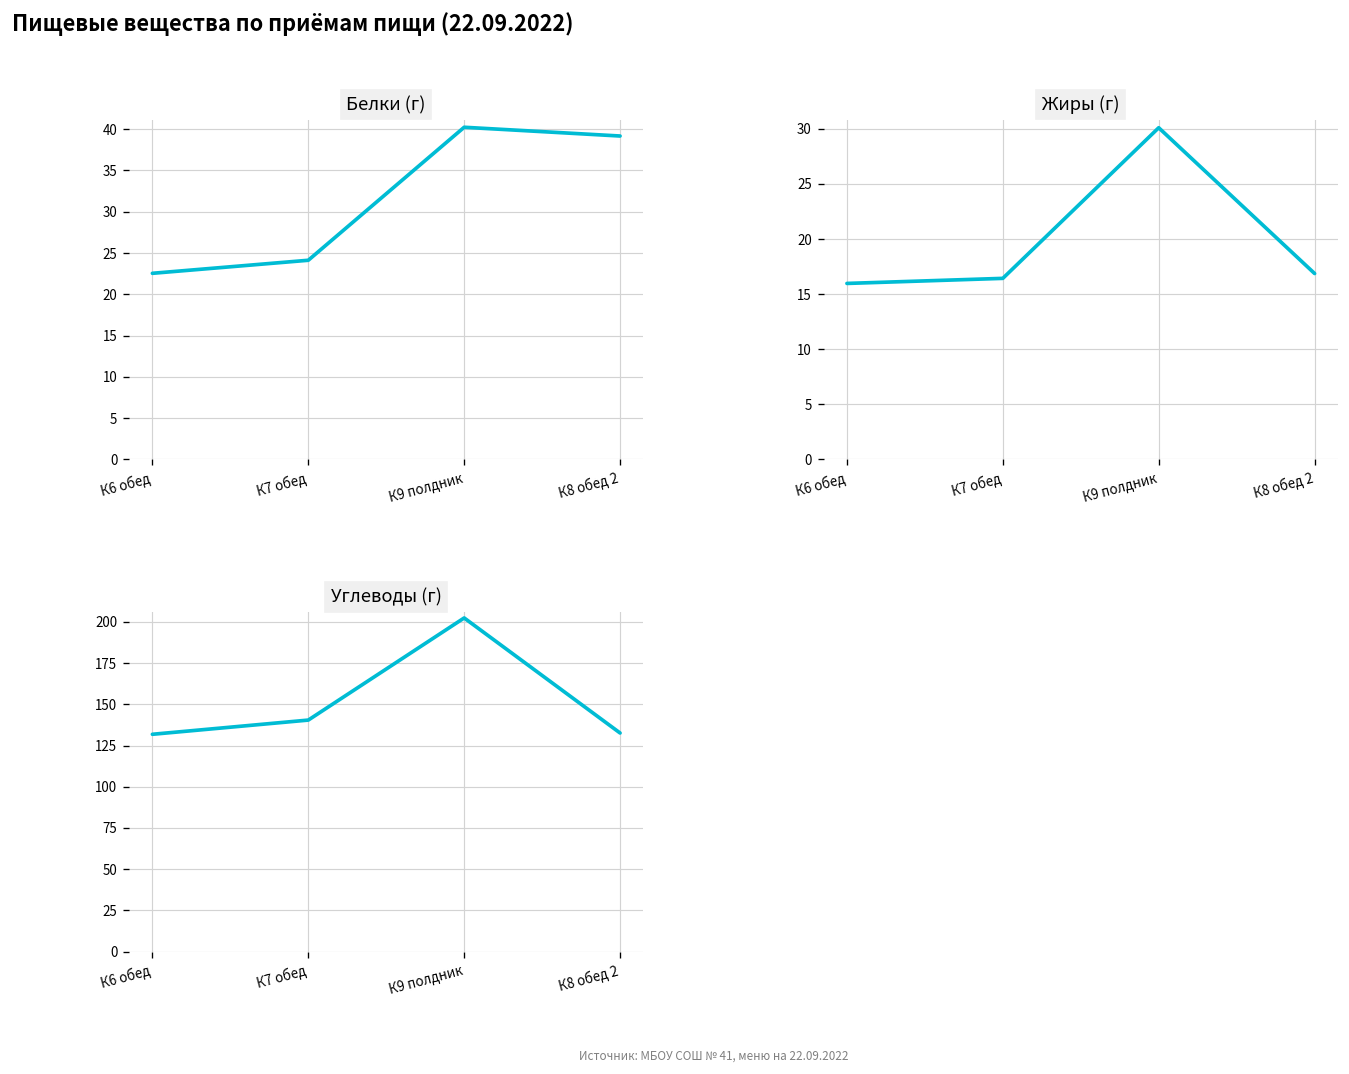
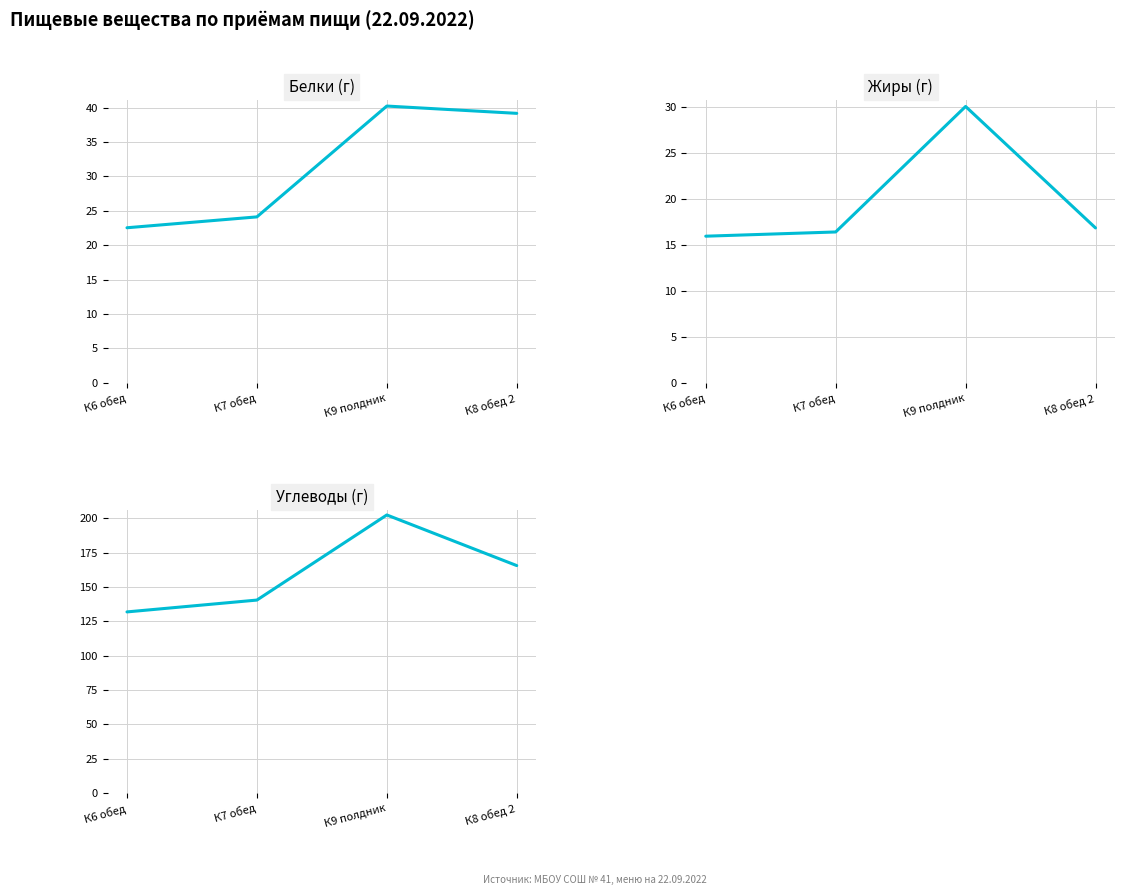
Углеводы (г), К8 обед 2: 133 -> 166
